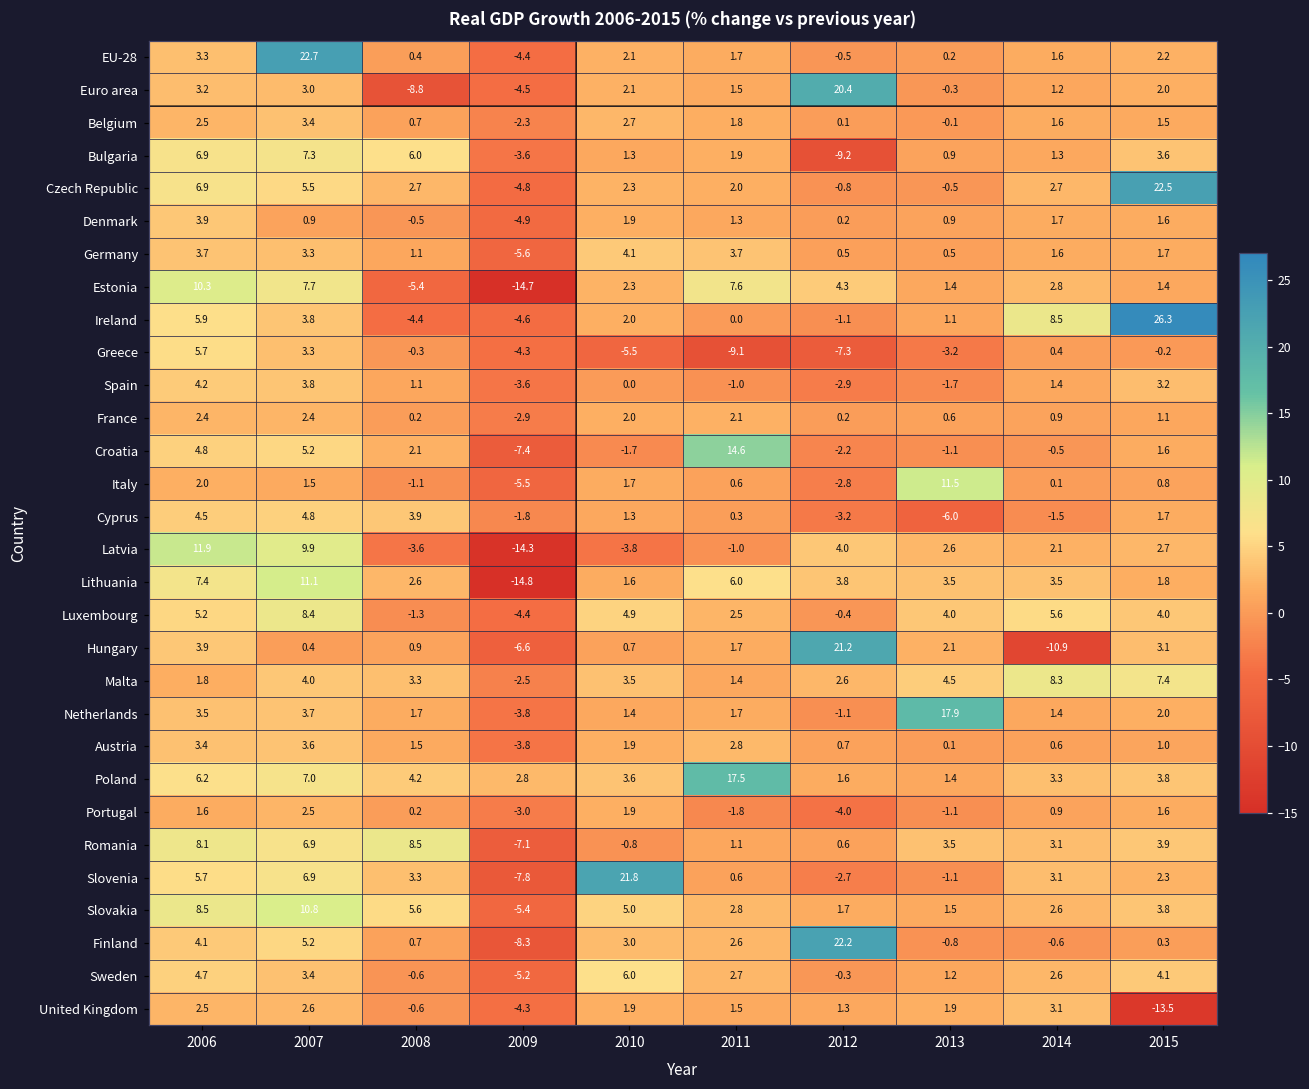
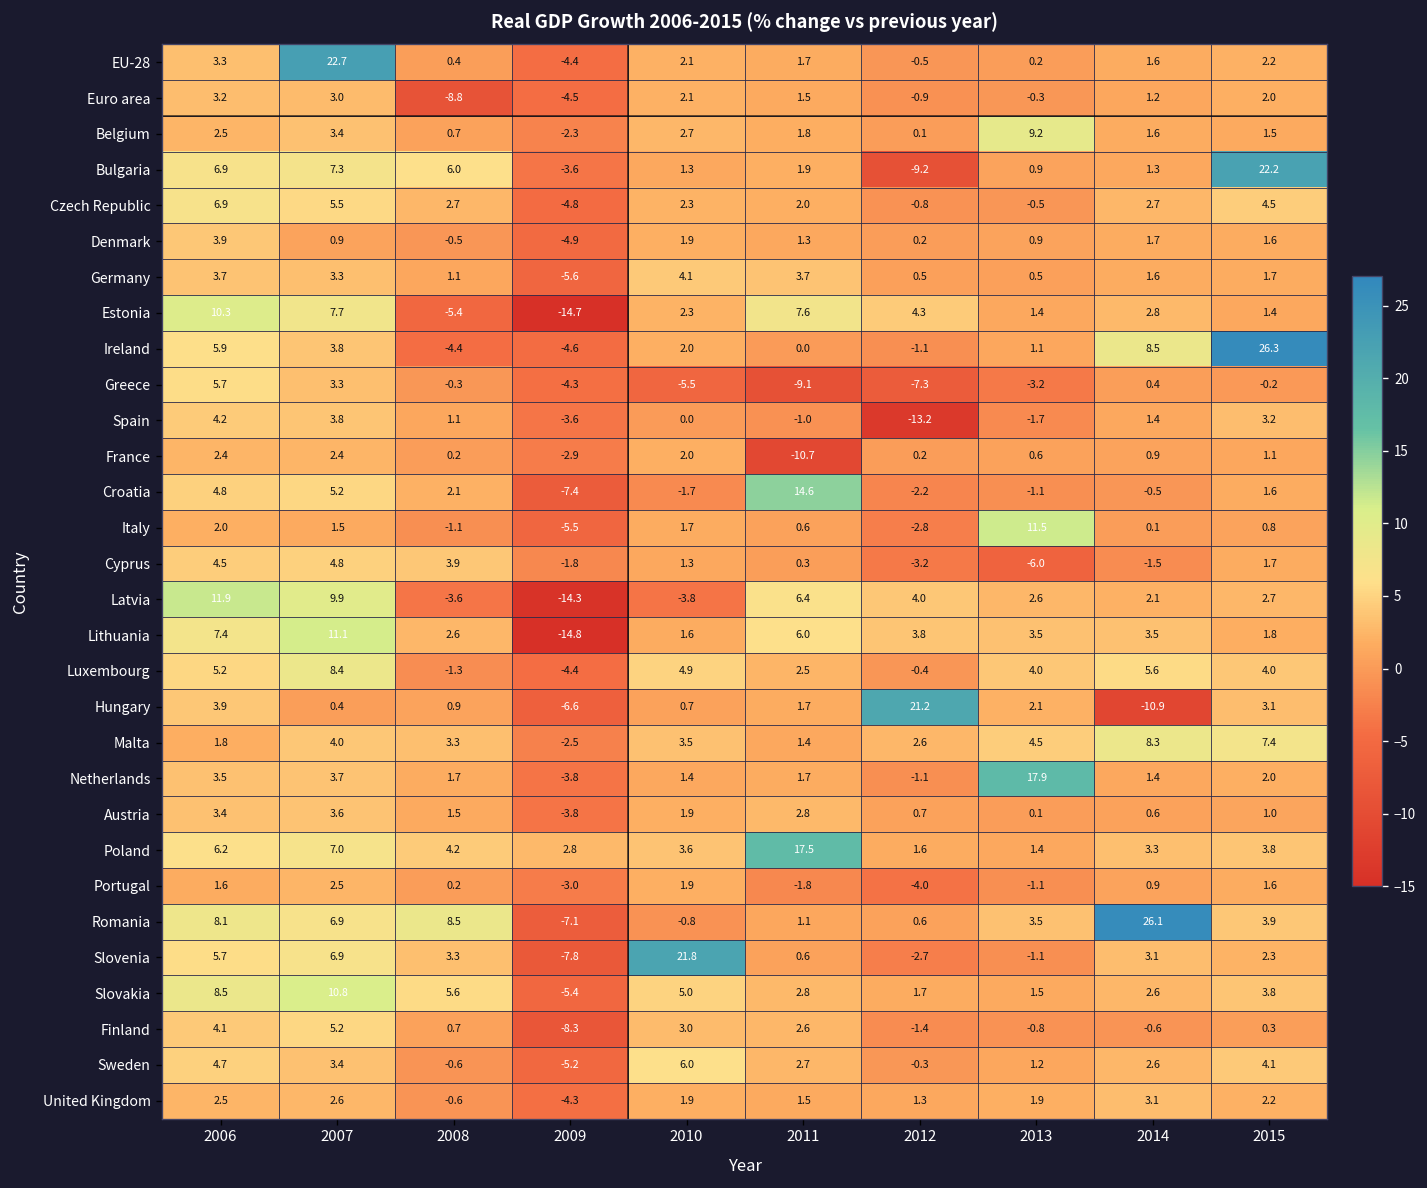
Euro area, 2012: 20.4 -> -0.9
Belgium, 2013: -0.1 -> 9.2
Bulgaria, 2015: 3.6 -> 22.2
Czech Republic, 2015: 22.5 -> 4.5
Spain, 2012: -2.9 -> -13.2
France, 2011: 2.1 -> -10.7
Latvia, 2011: -1.0 -> 6.4
Romania, 2014: 3.1 -> 26.1
Finland, 2012: 22.2 -> -1.4
United Kingdom, 2015: -13.5 -> 2.2
